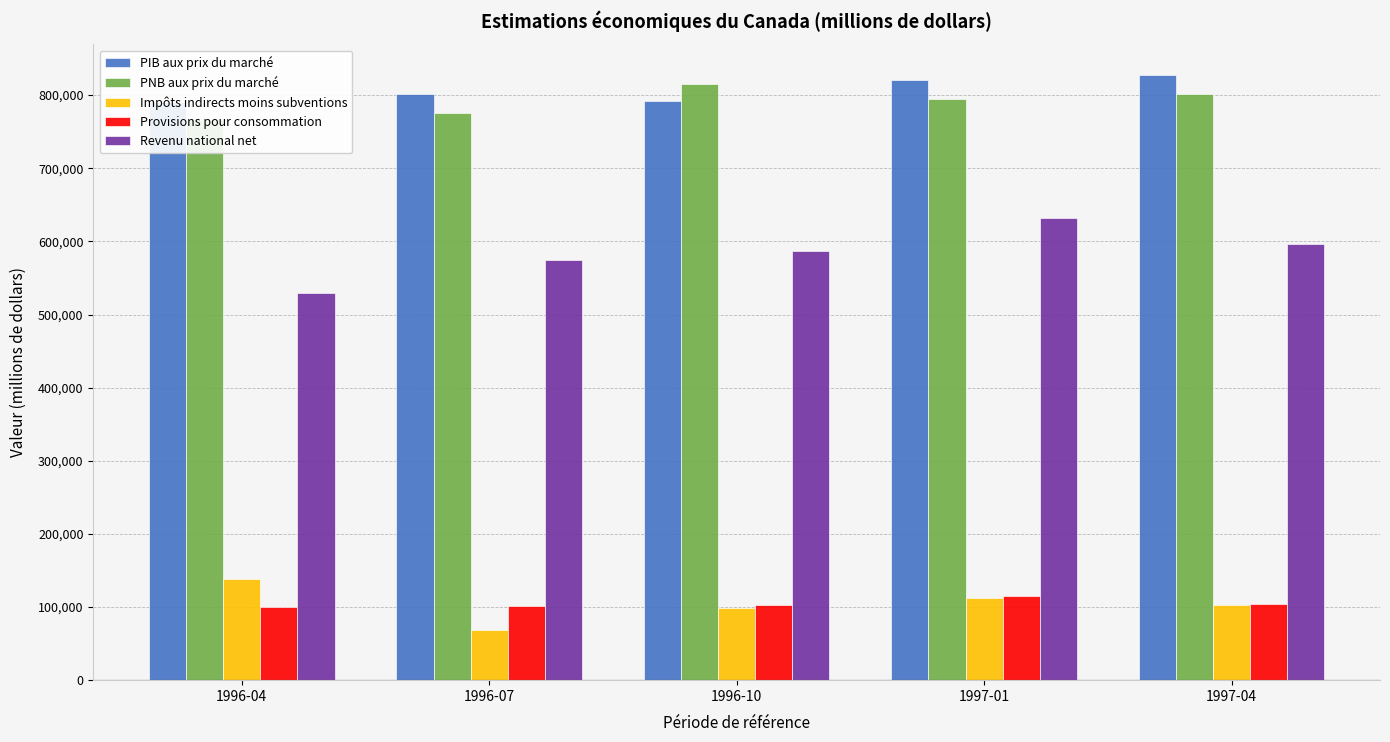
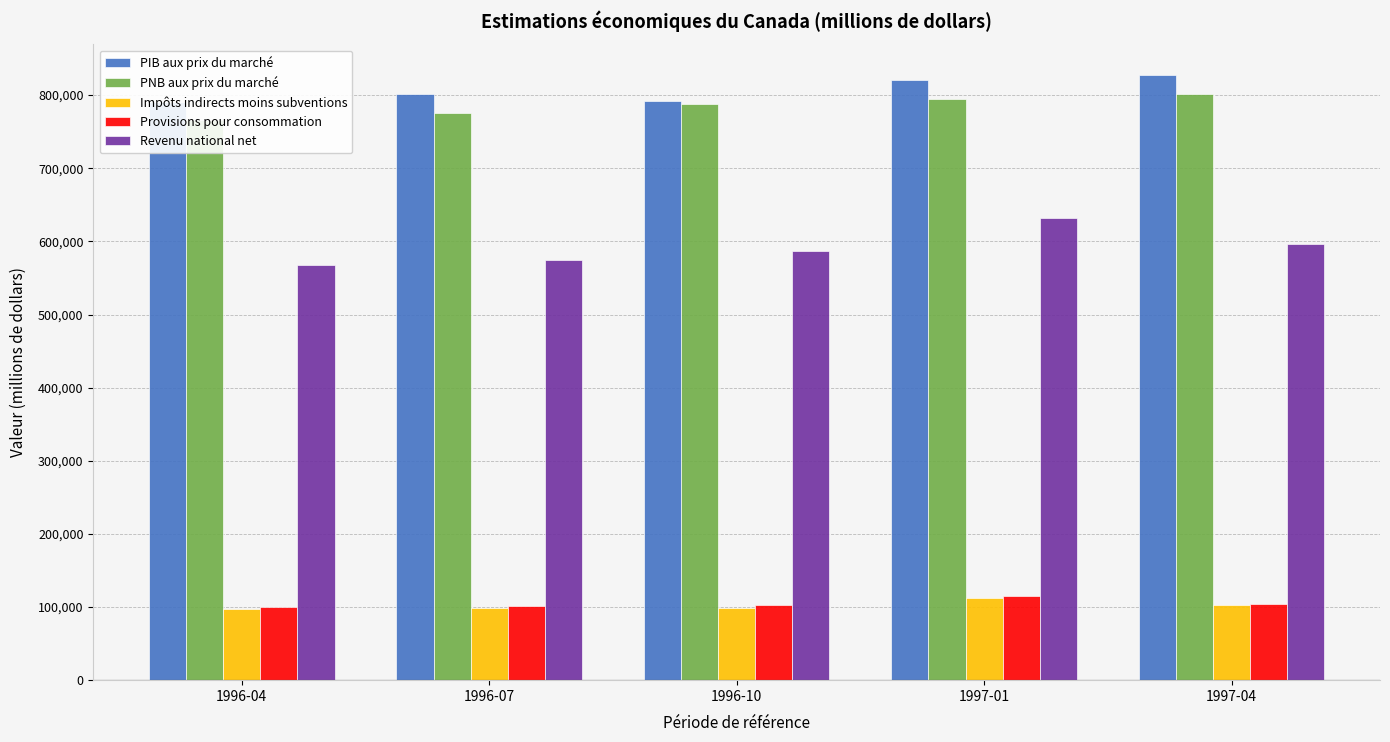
Impôts indirects moins subventions, 1996-04: 140,000 -> 100,000
Revenu national net, 1996-04: 530,000 -> 570,000
Impôts indirects moins subventions, 1996-07: 70,000 -> 100,000
PNB aux prix du marché, 1996-10: 820,000 -> 790,000
